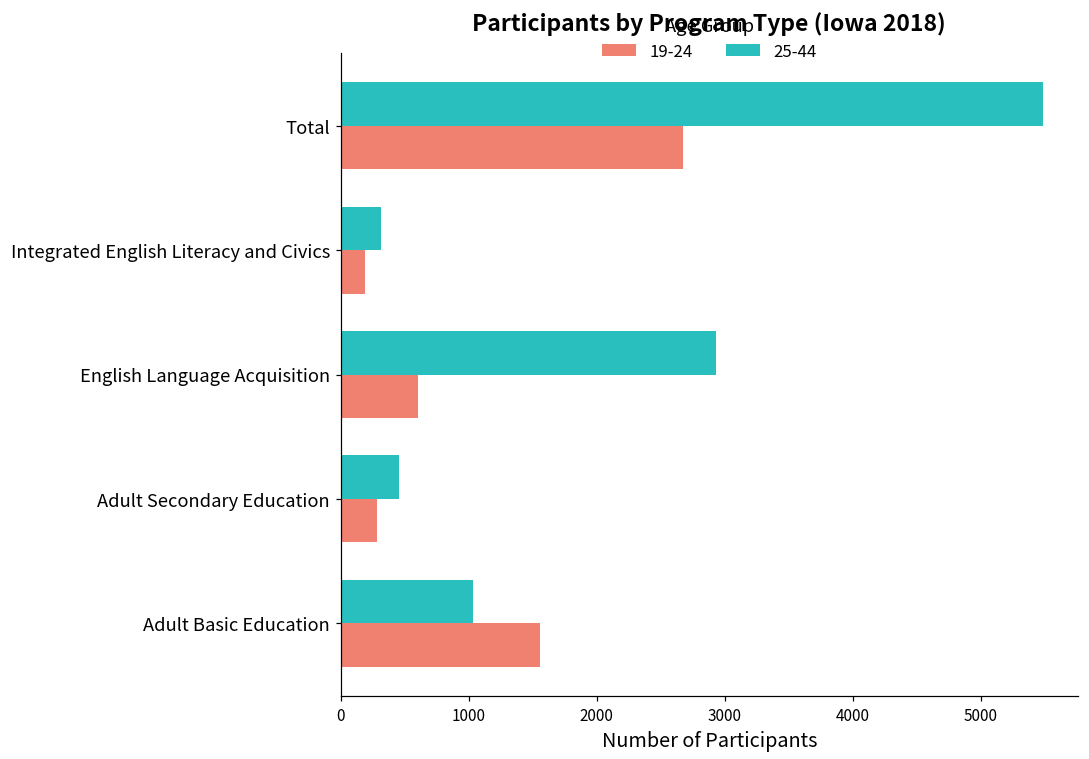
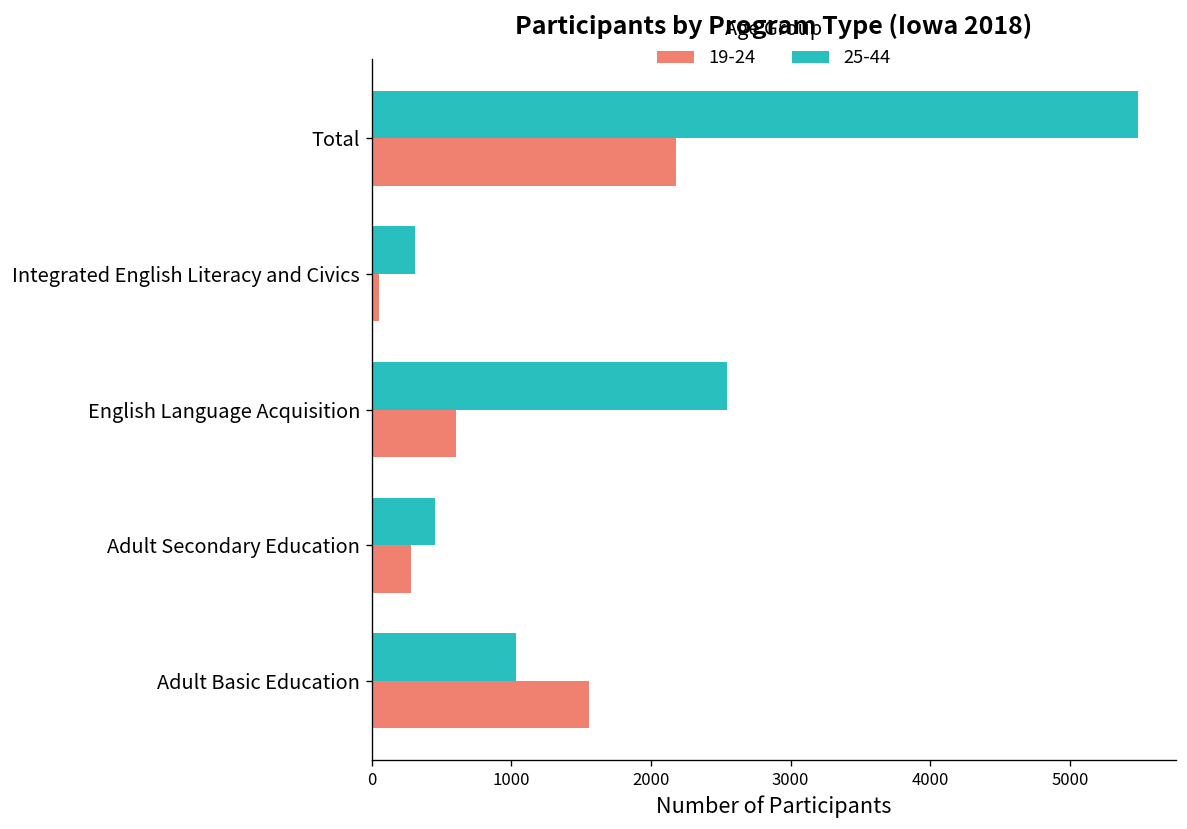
19-24, Total: 2670 -> 2180
19-24, Integrated English Literacy and Civics: 190 -> 60
25-44, English Language Acquisition: 2930 -> 2540
